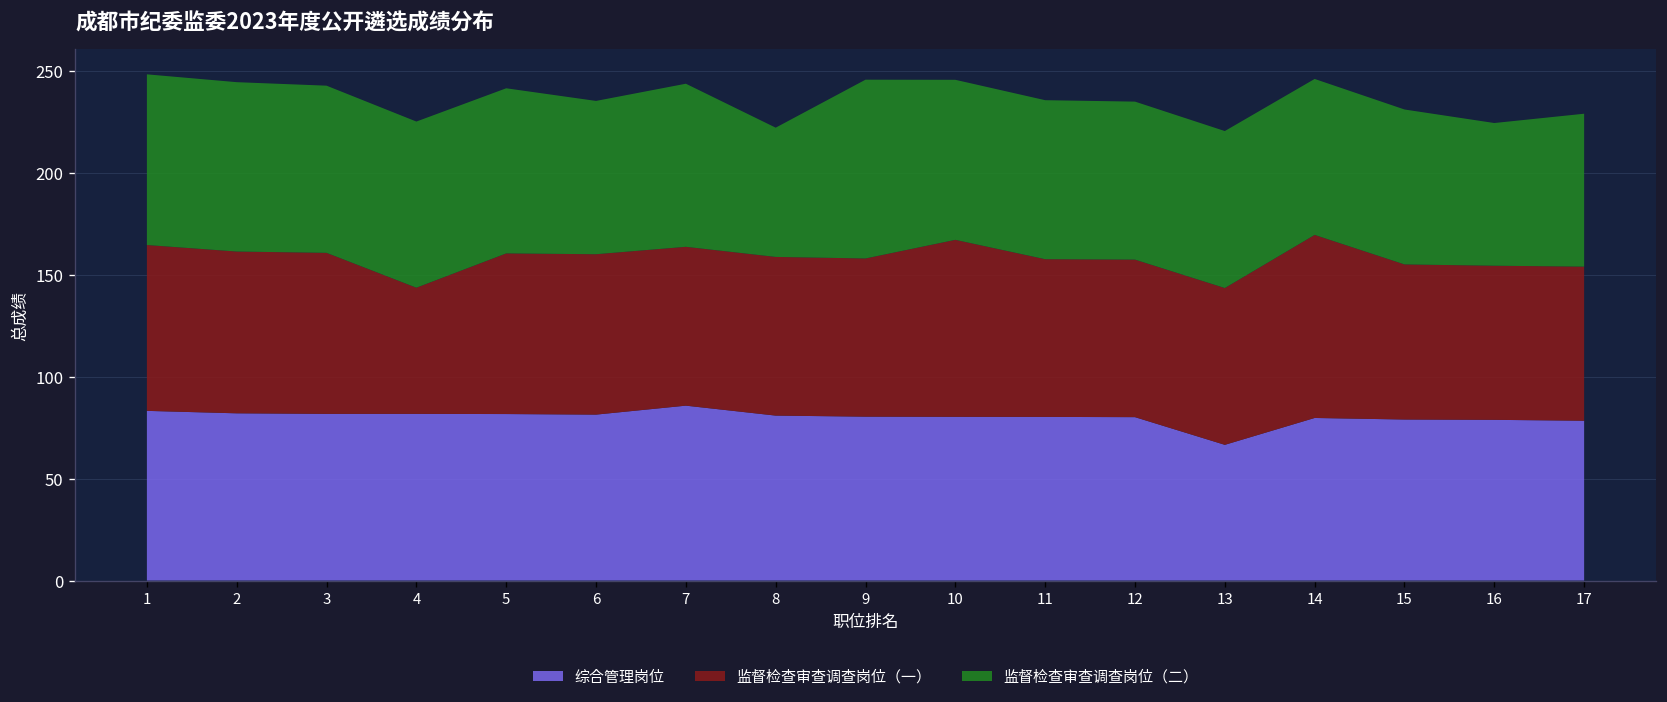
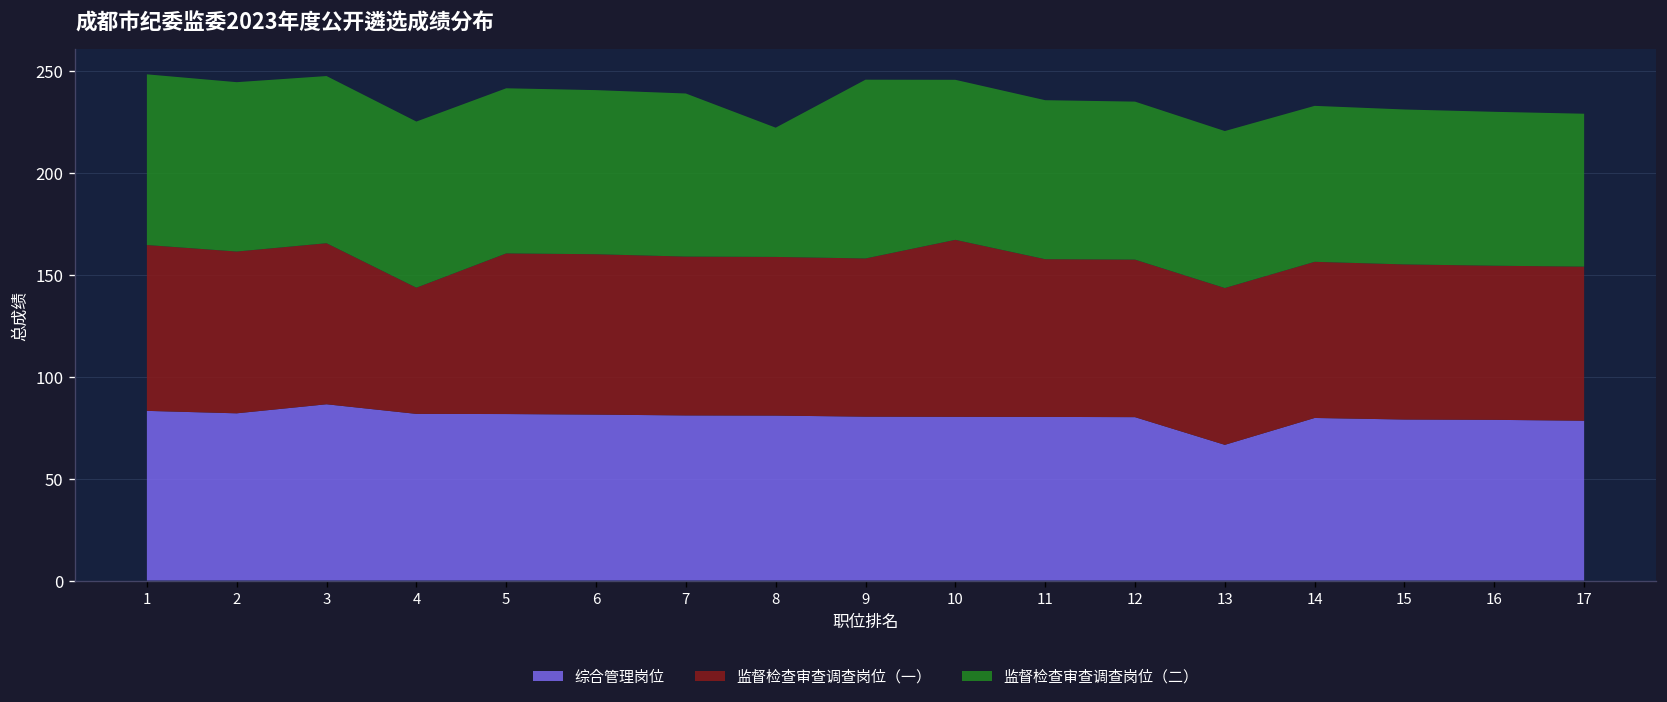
综合管理岗位, 3: 82 -> 86
监督检查审查调查岗位（二）, 6: 75 -> 81
综合管理岗位, 7: 86 -> 81
监督检查审查调查岗位（一）, 14: 90 -> 77
监督检查审查调查岗位（二）, 16: 70 -> 76
